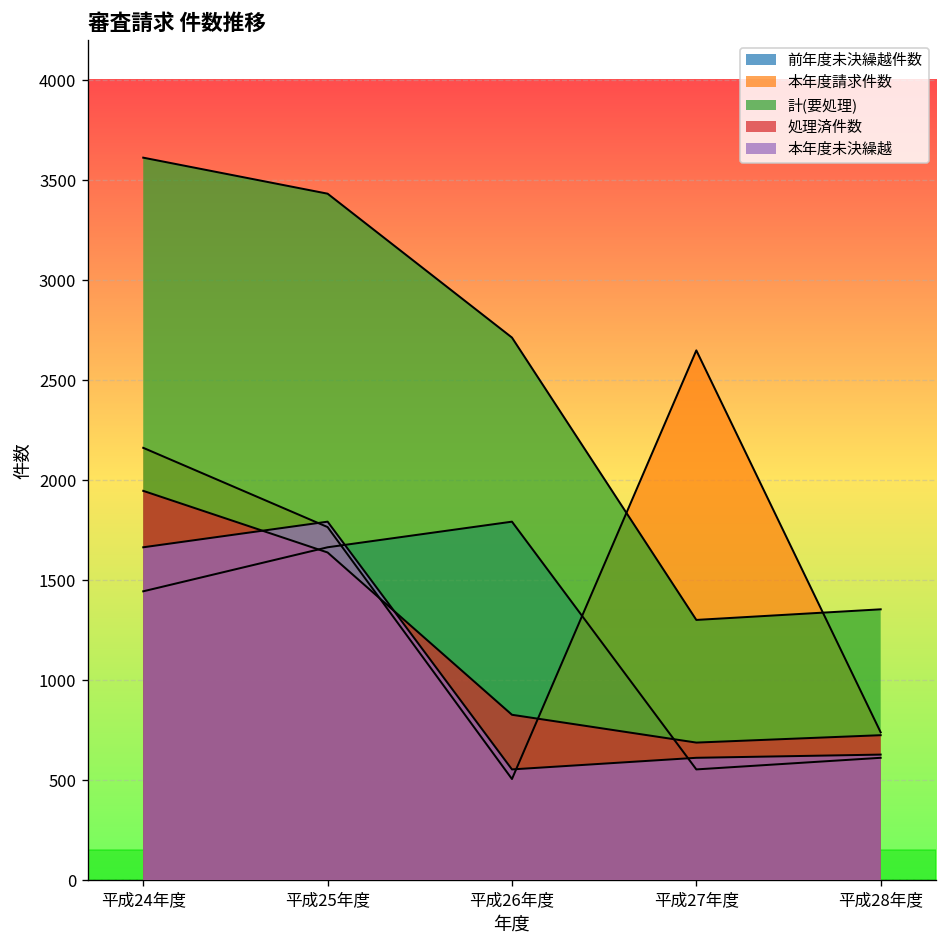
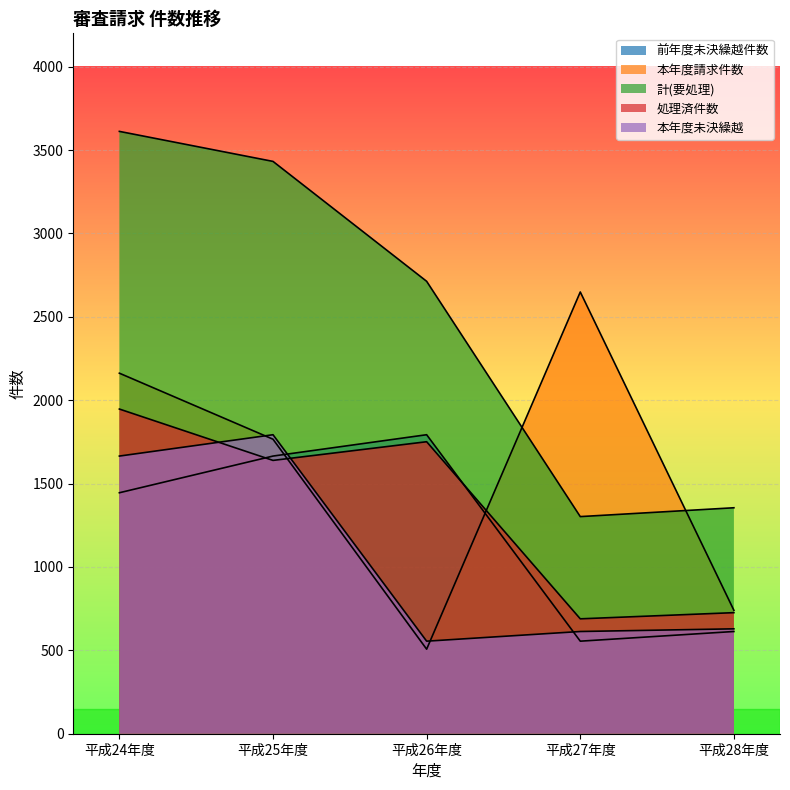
処理済件数, 平成26年度: 830 -> 1750
